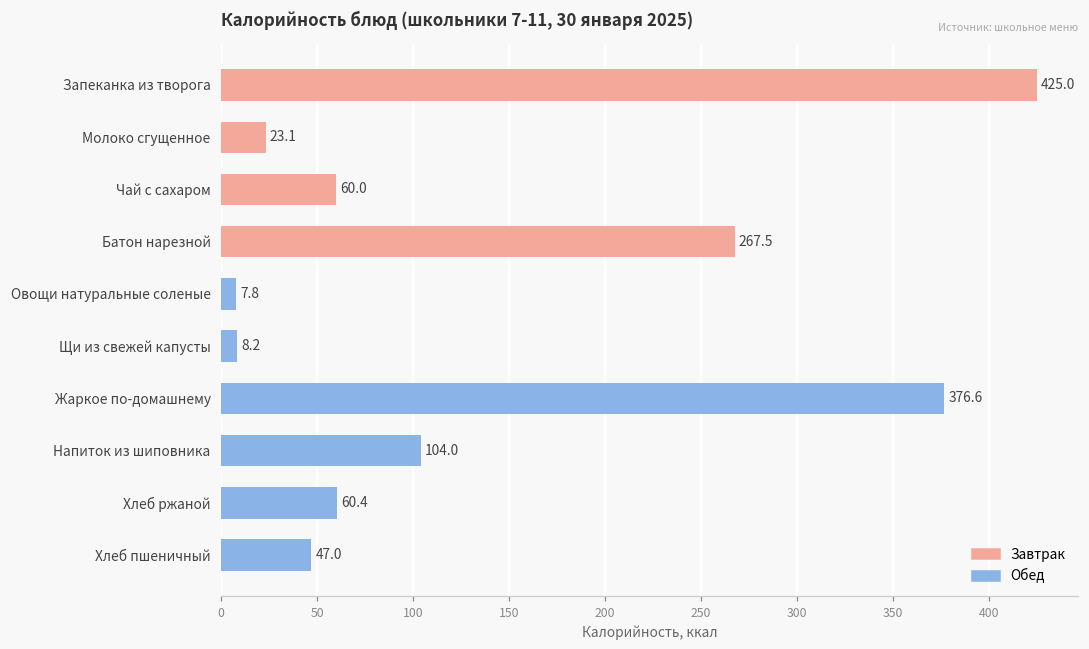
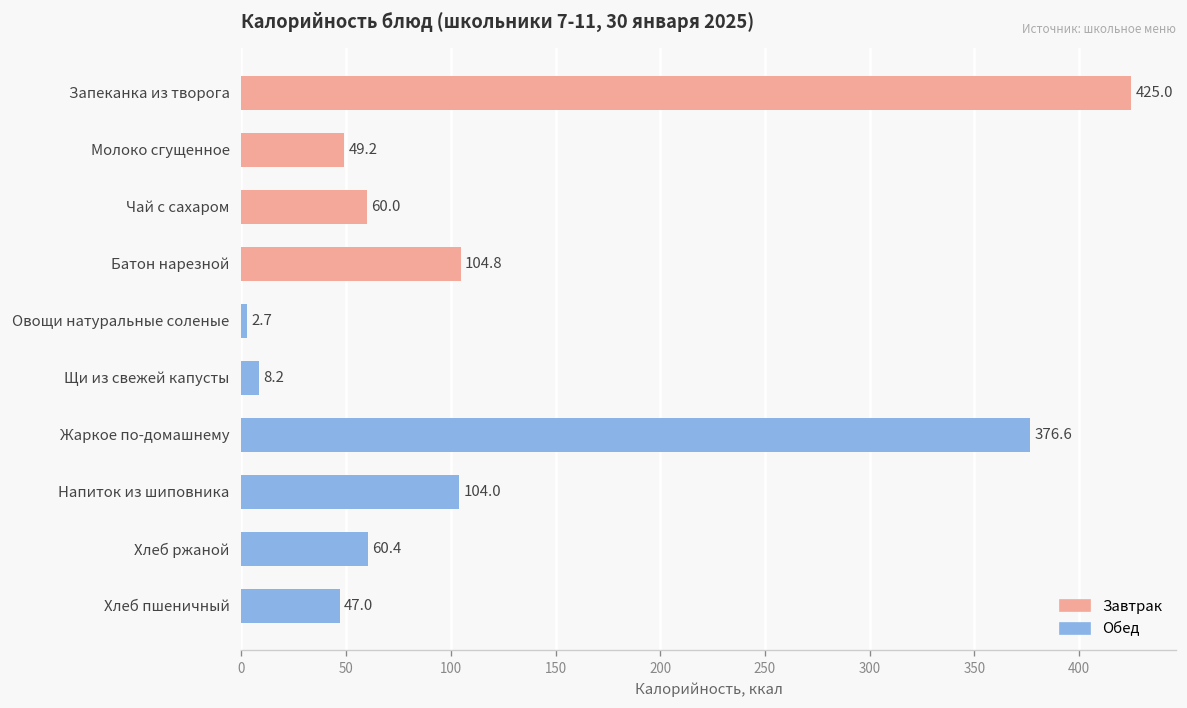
Молоко сгущенное: 23.1 -> 49.2
Батон нарезной: 267.5 -> 104.8
Овощи натуральные соленые: 7.8 -> 2.7
